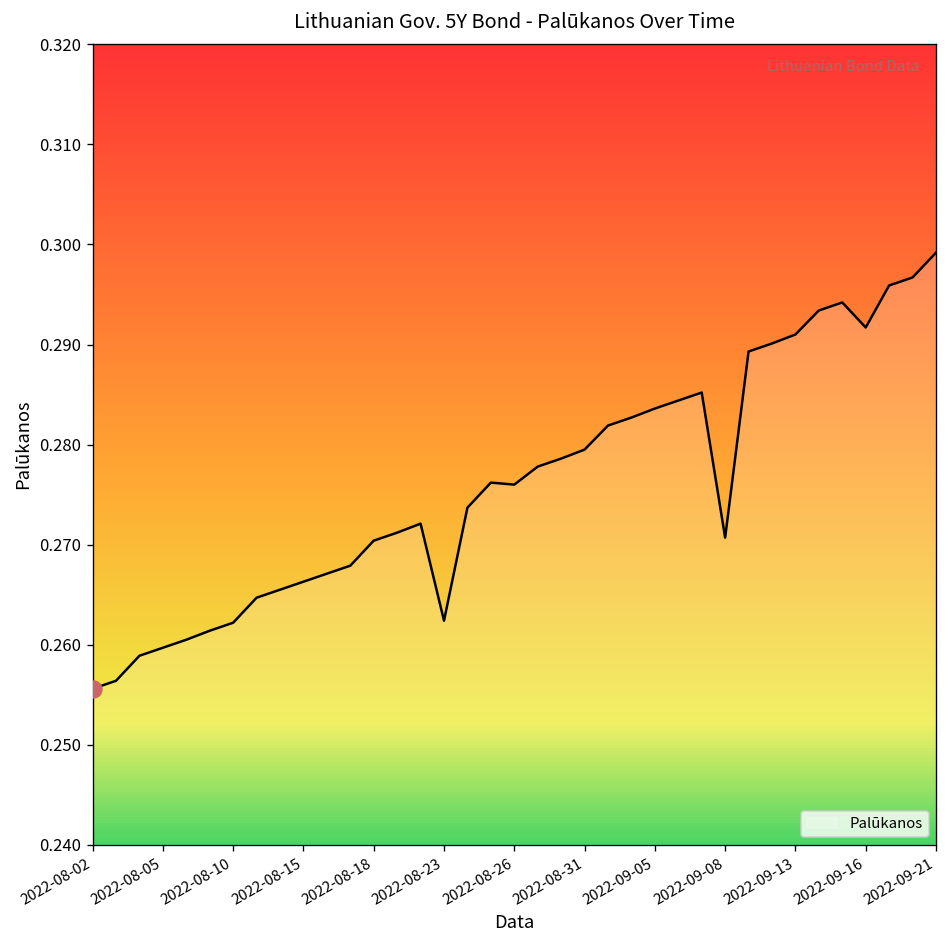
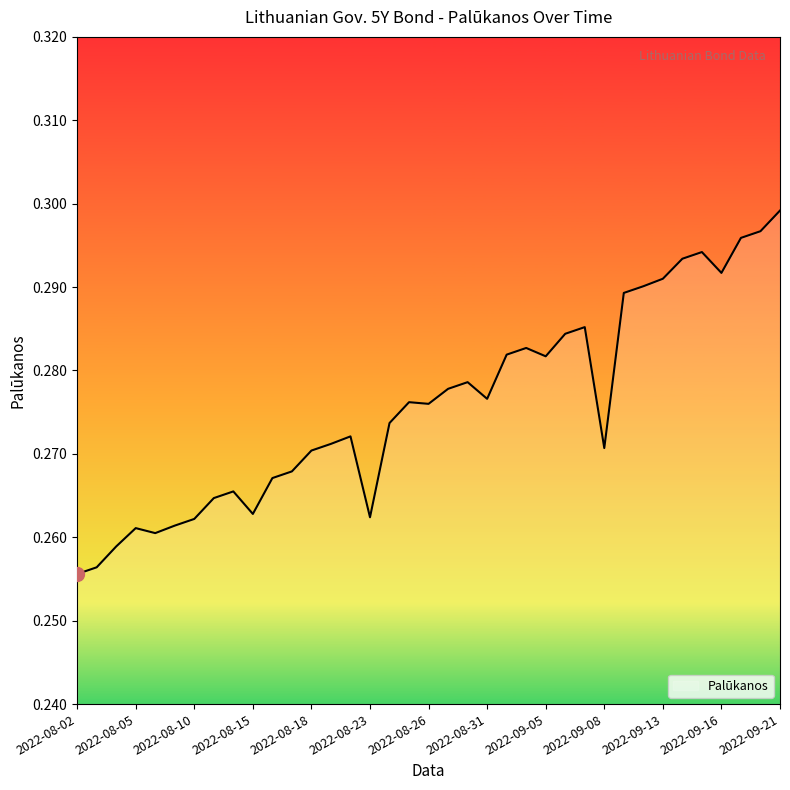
Palūkanos, 2022-08-05: 0.260 -> 0.261
Palūkanos, 2022-08-15: 0.266 -> 0.263
Palūkanos, 2022-08-31: 0.280 -> 0.277
Palūkanos, 2022-09-05: 0.284 -> 0.282
